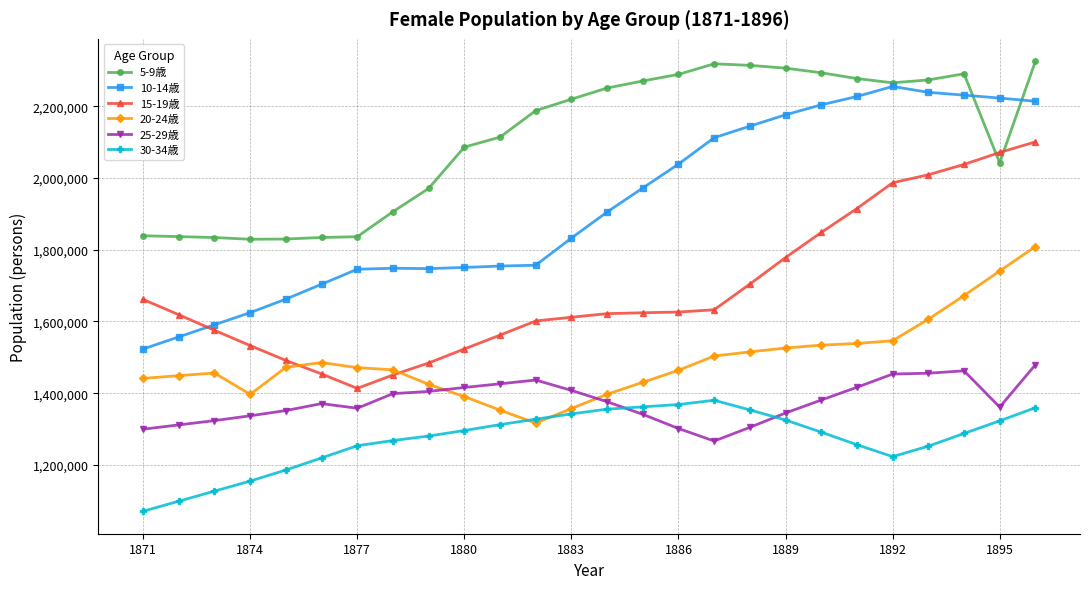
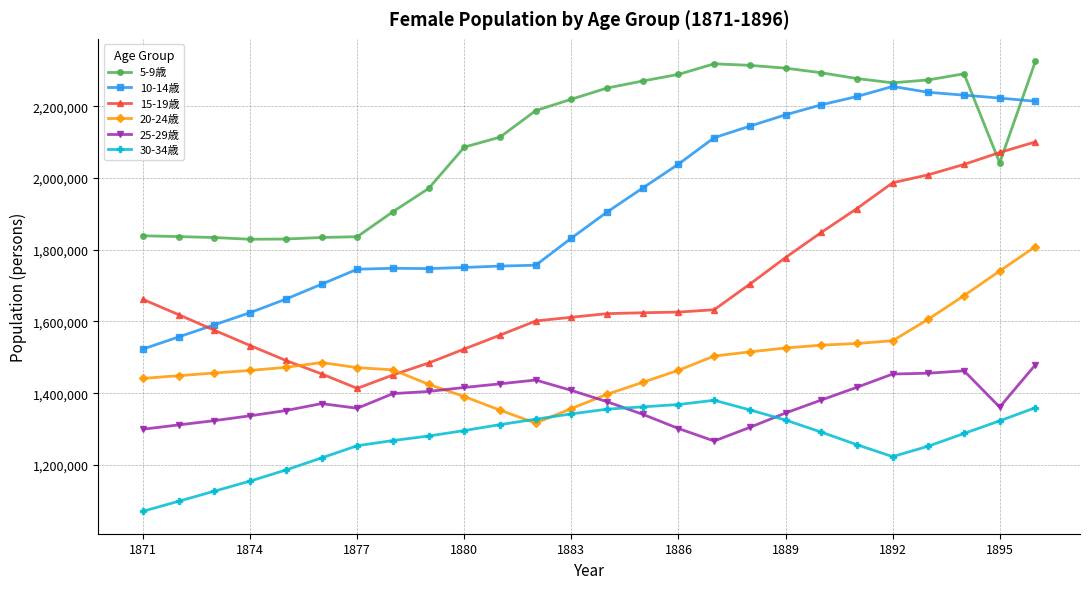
20-24歳, 1874: 1,400,000 -> 1,460,000
